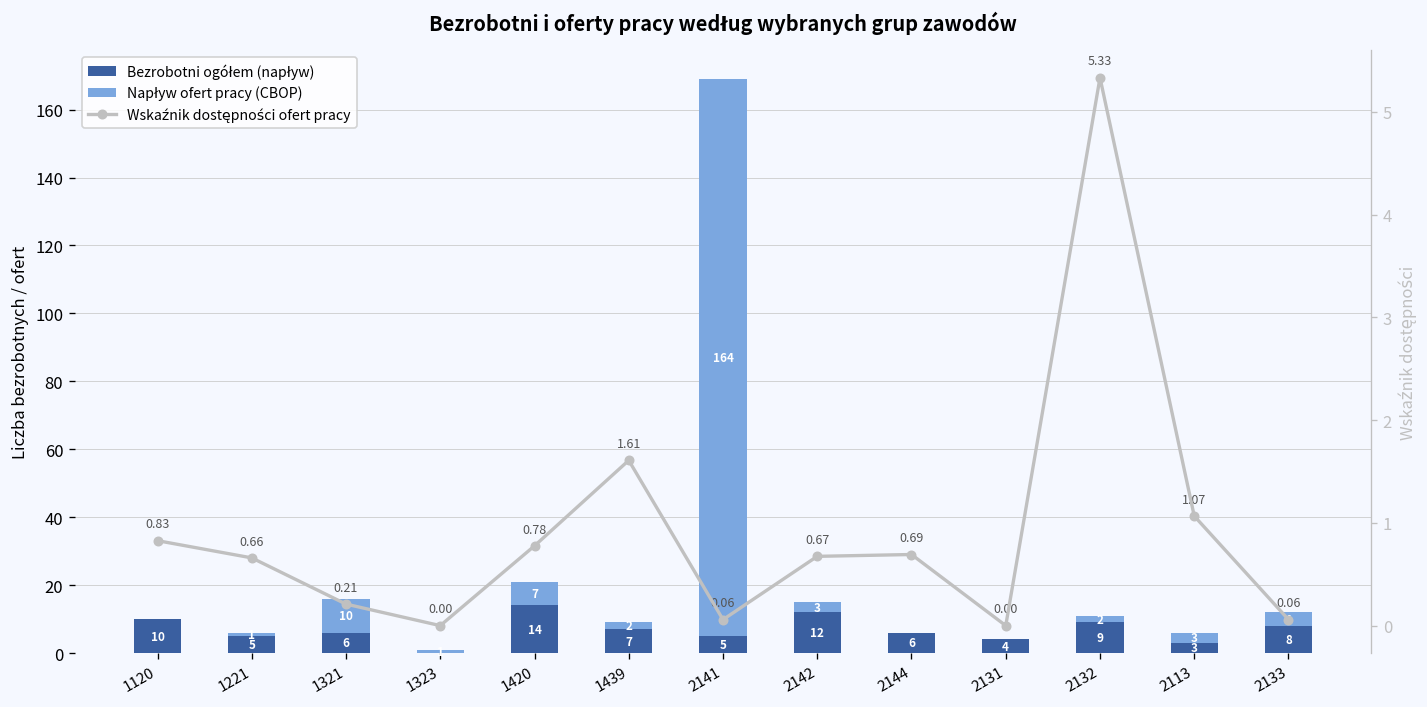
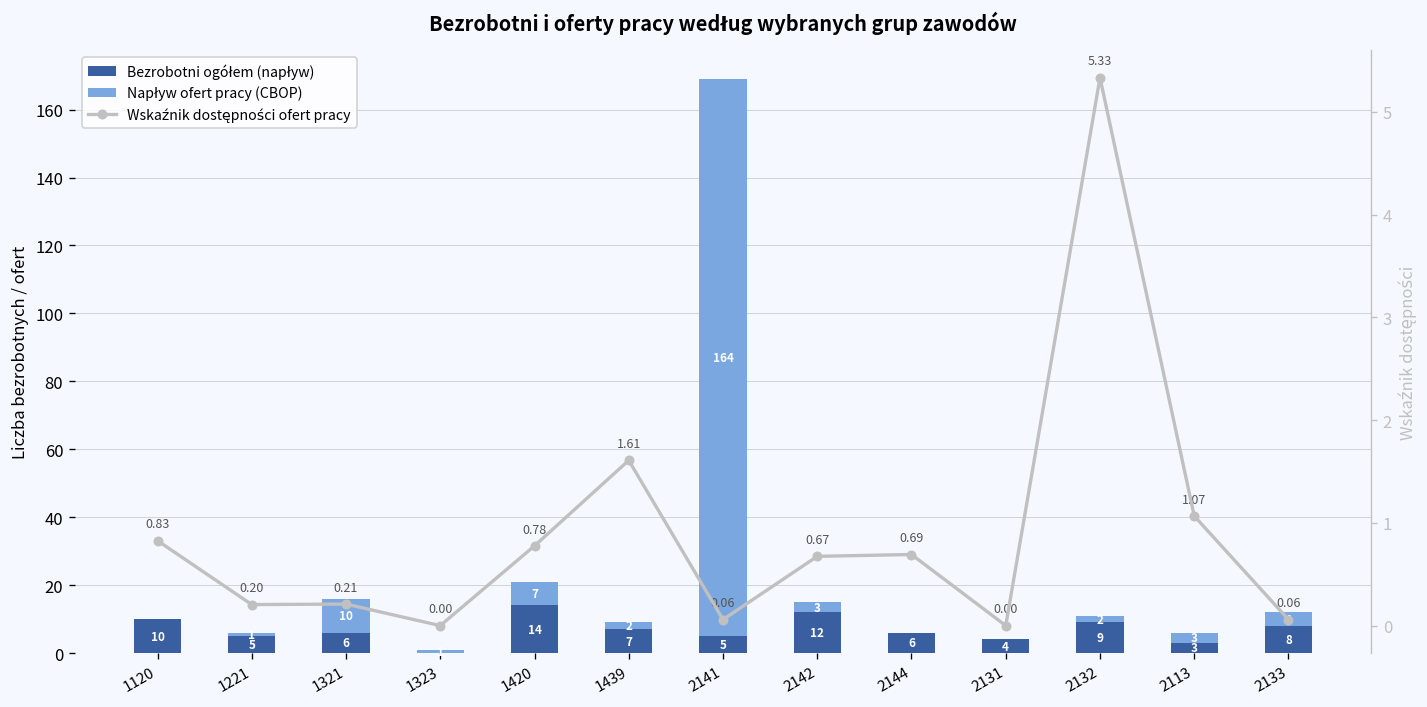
Wskaźnik dostępności ofert pracy, 1221: 0.66 -> 0.20
